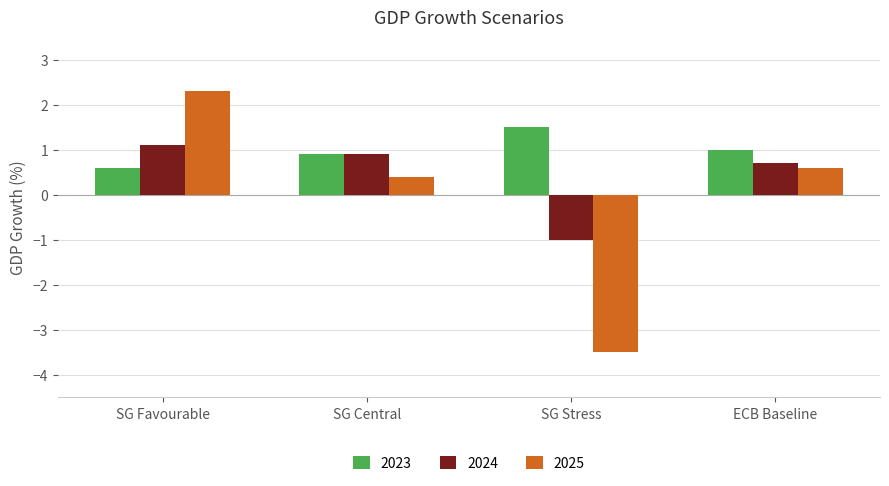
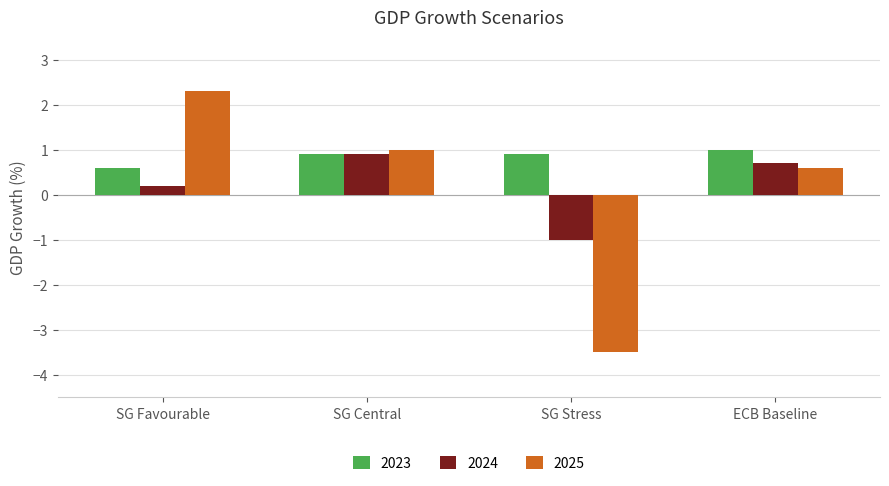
2024, SG Favourable: 1.1 -> 0.2
2025, SG Central: 0.4 -> 1.0
2023, SG Stress: 1.5 -> 0.9
